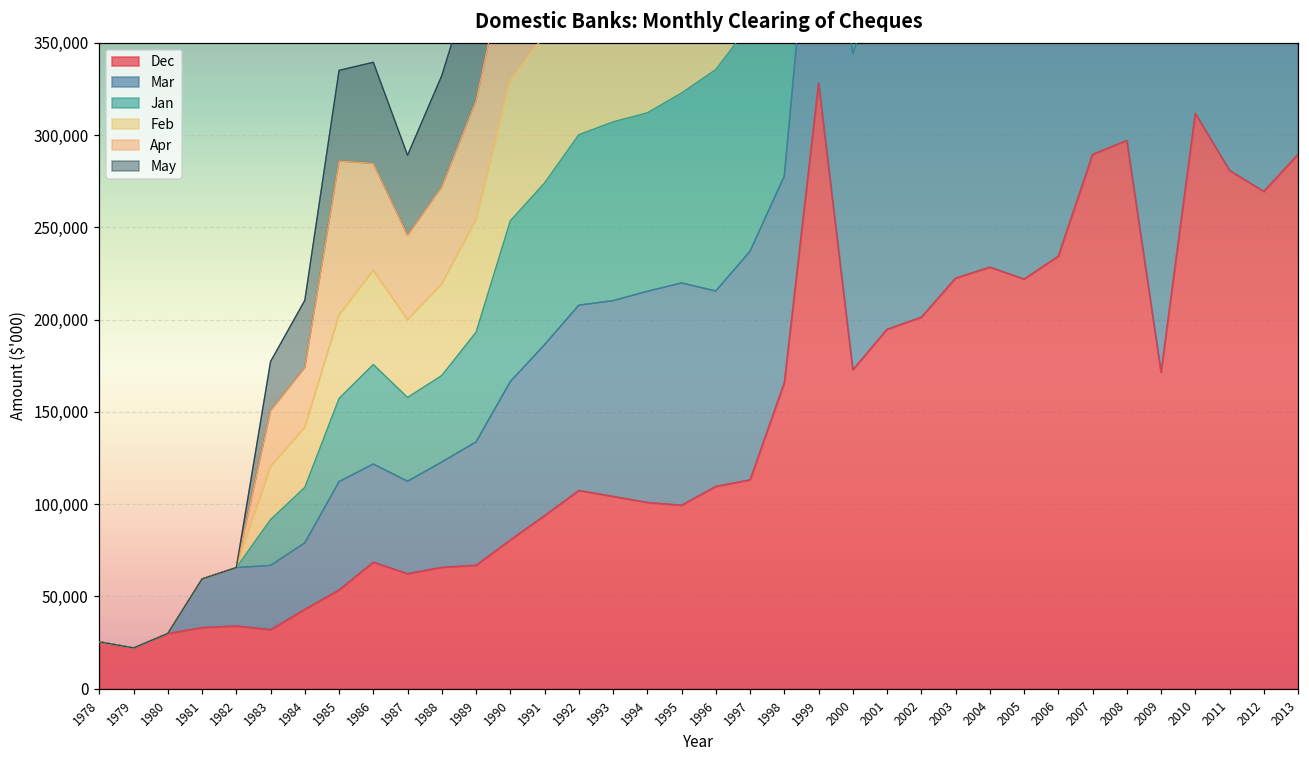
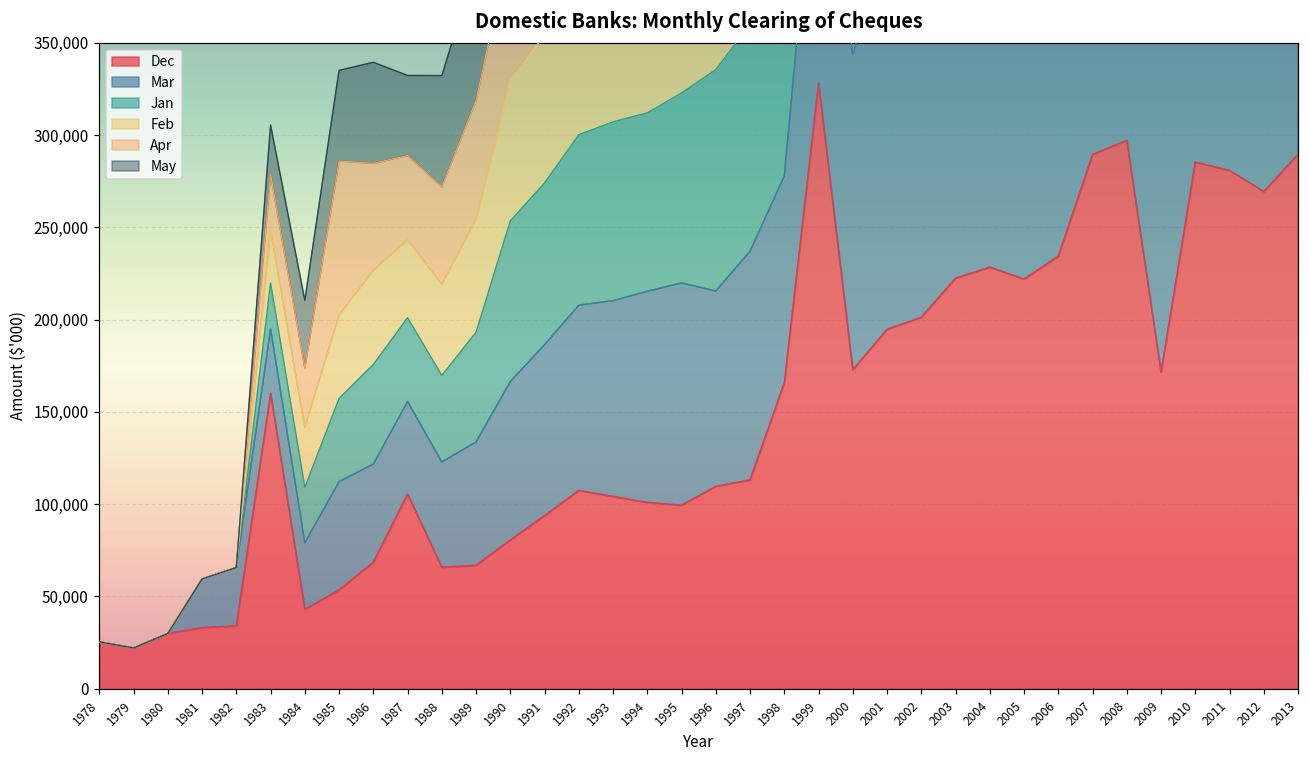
Dec, 1983: 32,000 -> 160,000
Dec, 1987: 62,000 -> 106,000
Dec, 2010: 312,000 -> 285,000
